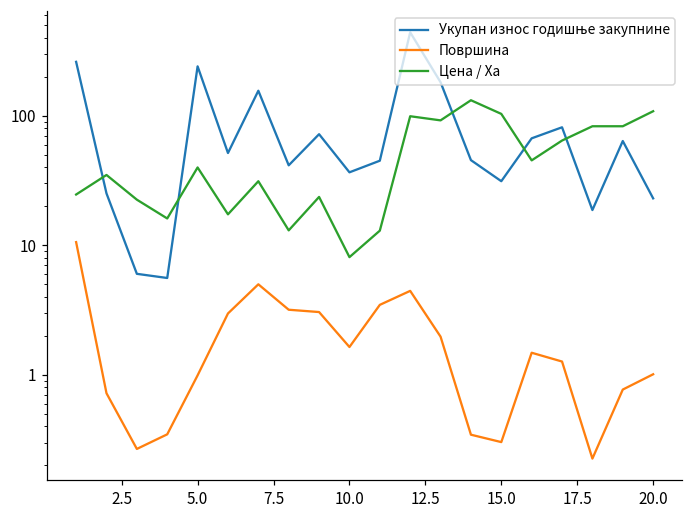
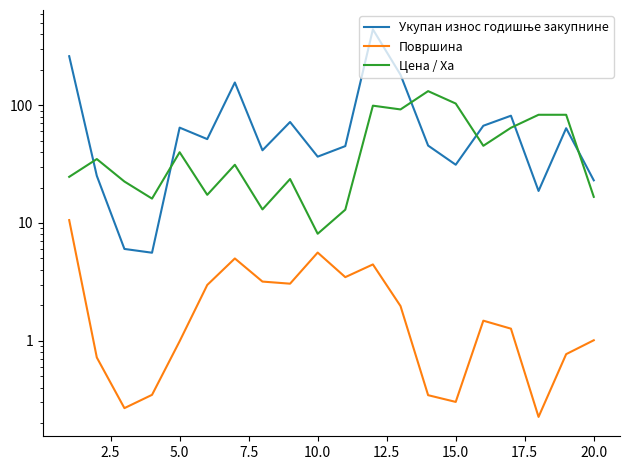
Укупан износ годишње закупнине, 5.0: 240 -> 60
Површина, 10.0: 1.6 -> 6
Цена / Ха, 20.0: 110 -> 17
